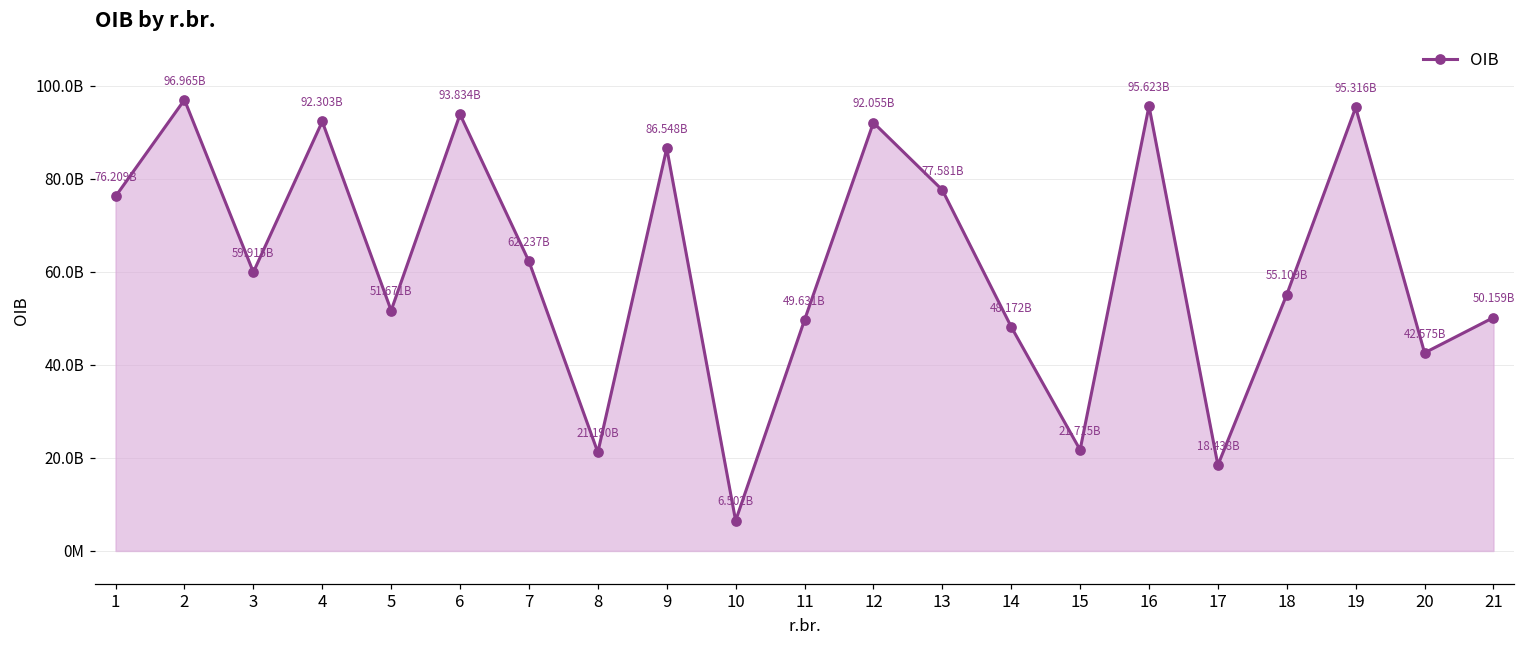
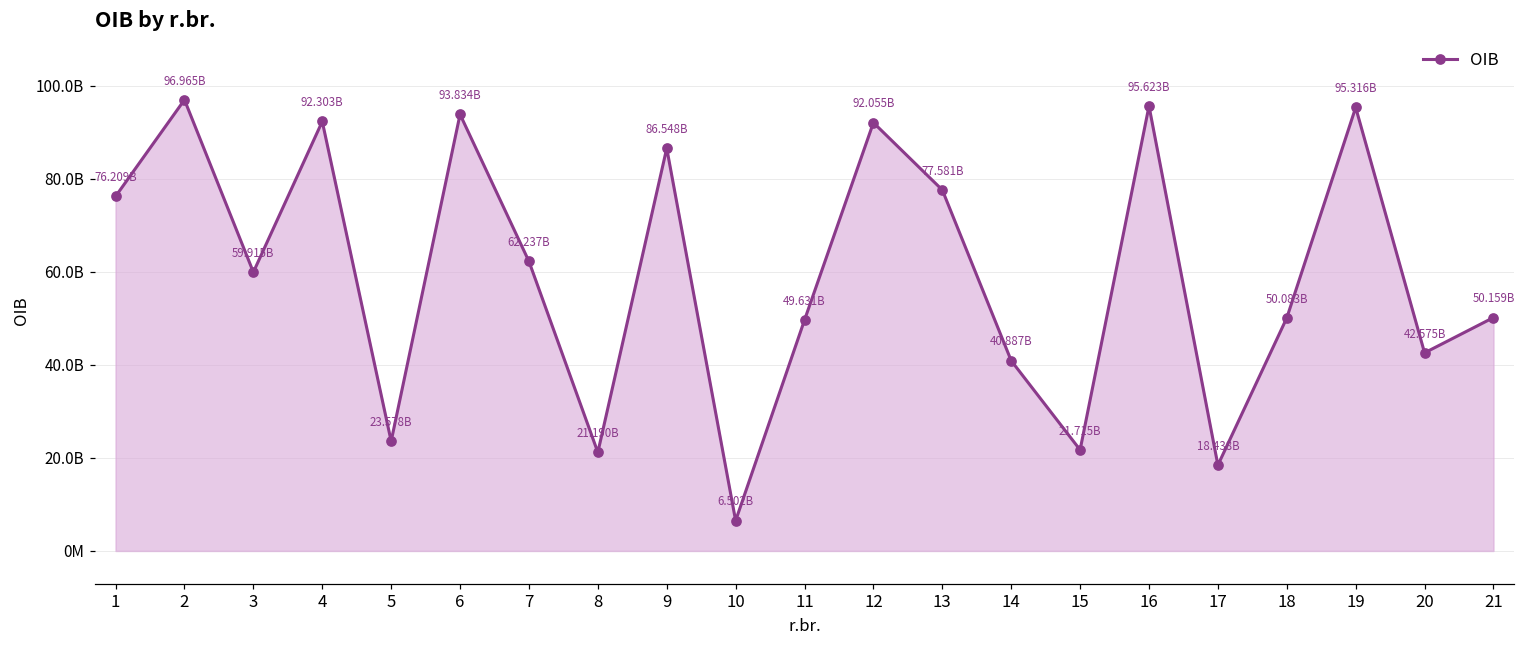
5: 51.671B -> 23.578B
14: 48.172B -> 40.887B
18: 55.109B -> 50.083B
